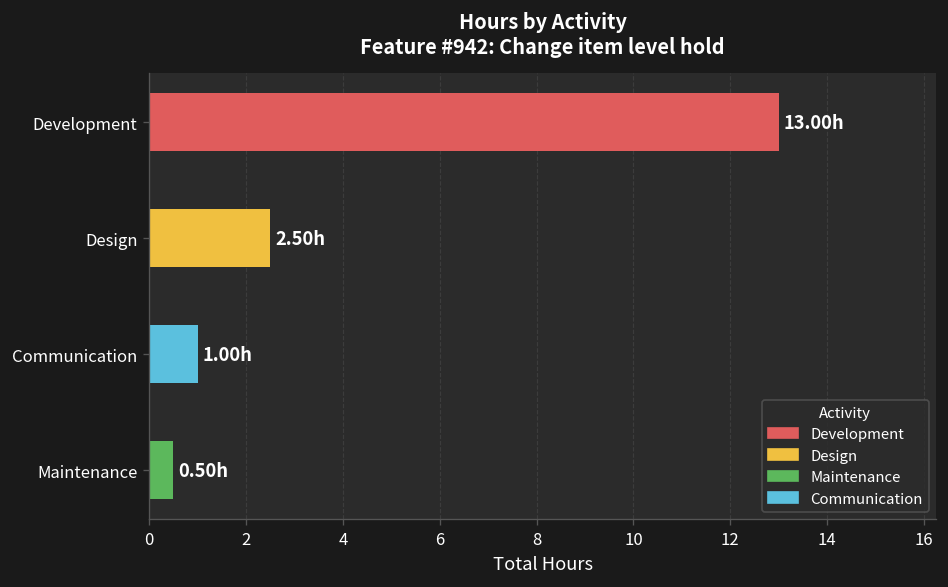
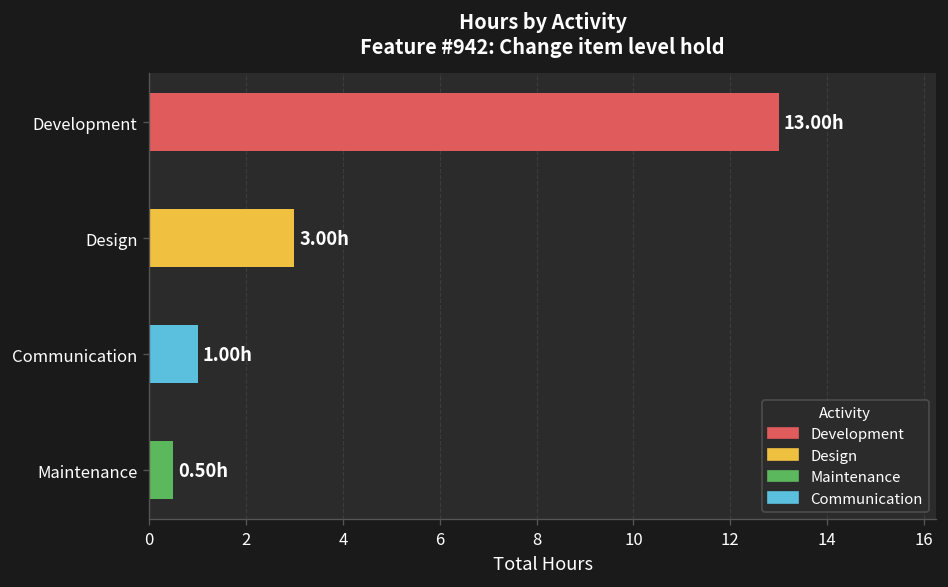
Design: 2.50h -> 3.00h
